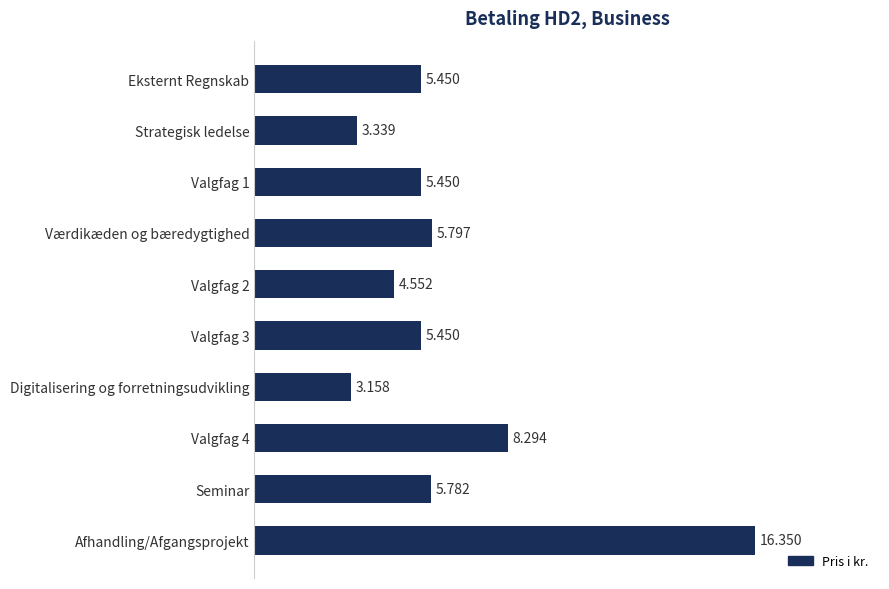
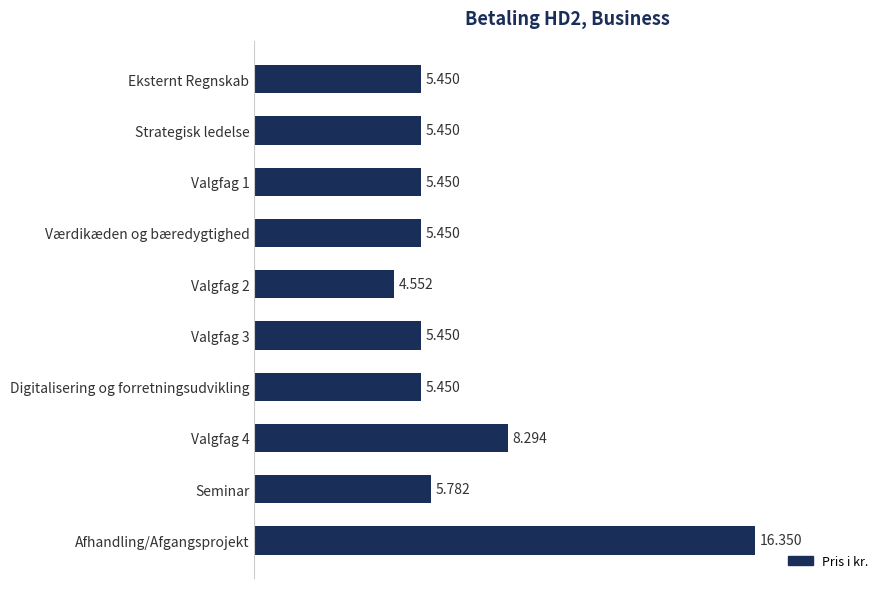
Strategisk ledelse: 3.339 -> 5.450
Værdikæden og bæredygtighed: 5.797 -> 5.450
Digitalisering og forretningsudvikling: 3.158 -> 5.450
